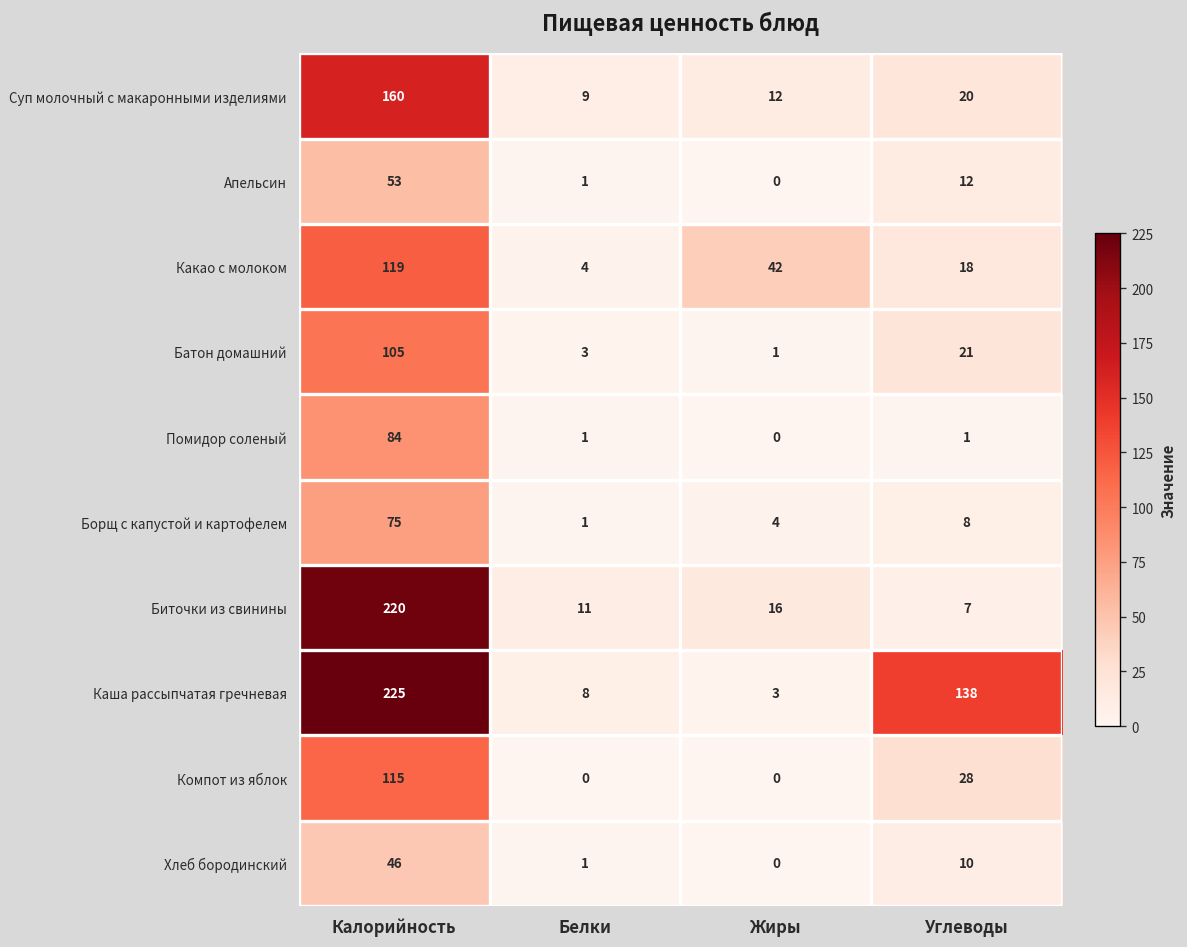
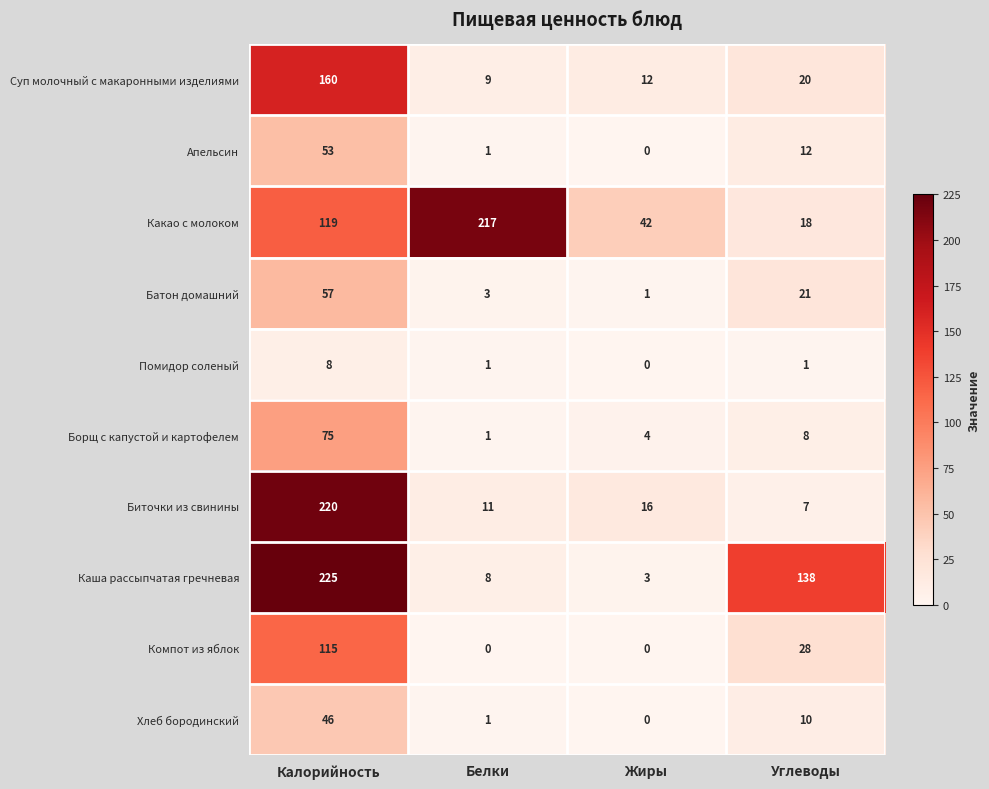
Какао с молоком, Белки: 4 -> 217
Батон домашний, Калорийность: 105 -> 57
Помидор соленый, Калорийность: 84 -> 8
